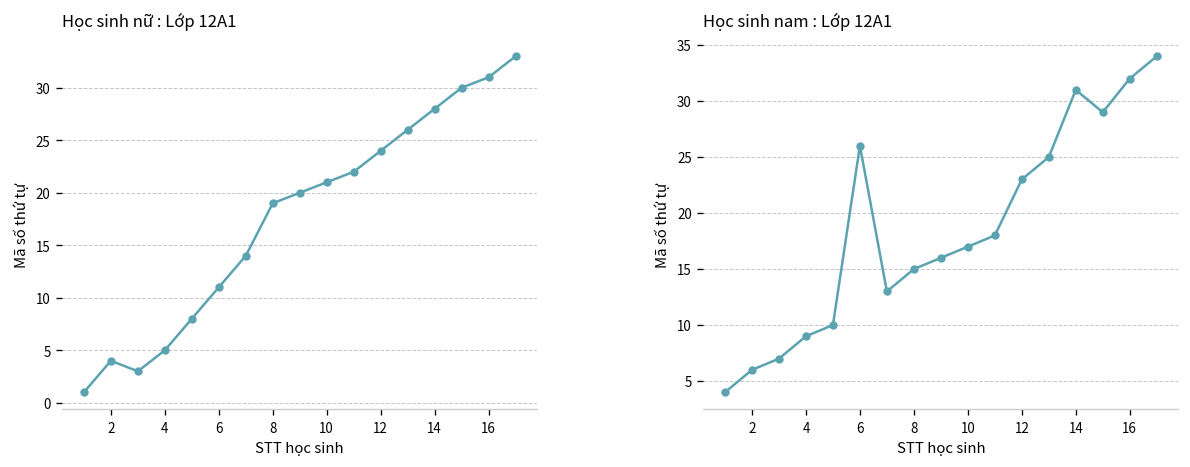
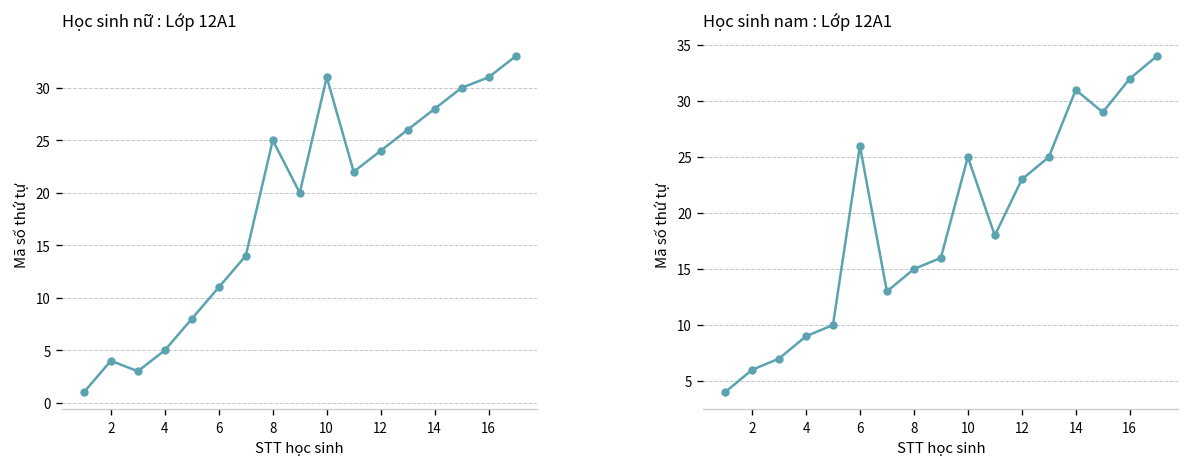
Học sinh nữ : Lớp 12A1, 8: 19 -> 25
Học sinh nữ : Lớp 12A1, 10: 21 -> 31
Học sinh nam : Lớp 12A1, 10: 17 -> 25
